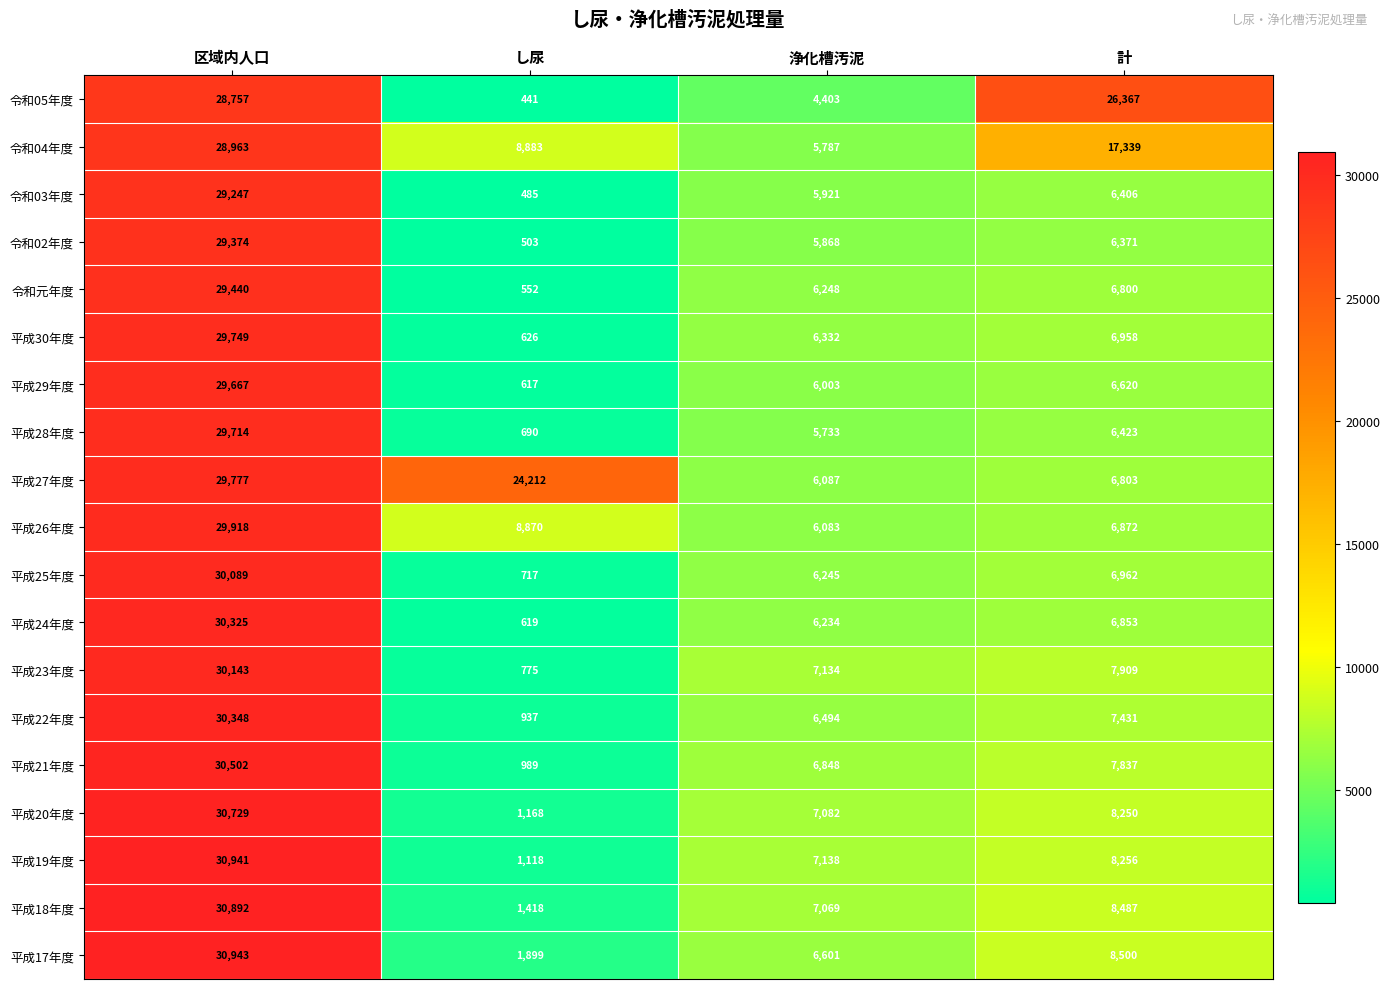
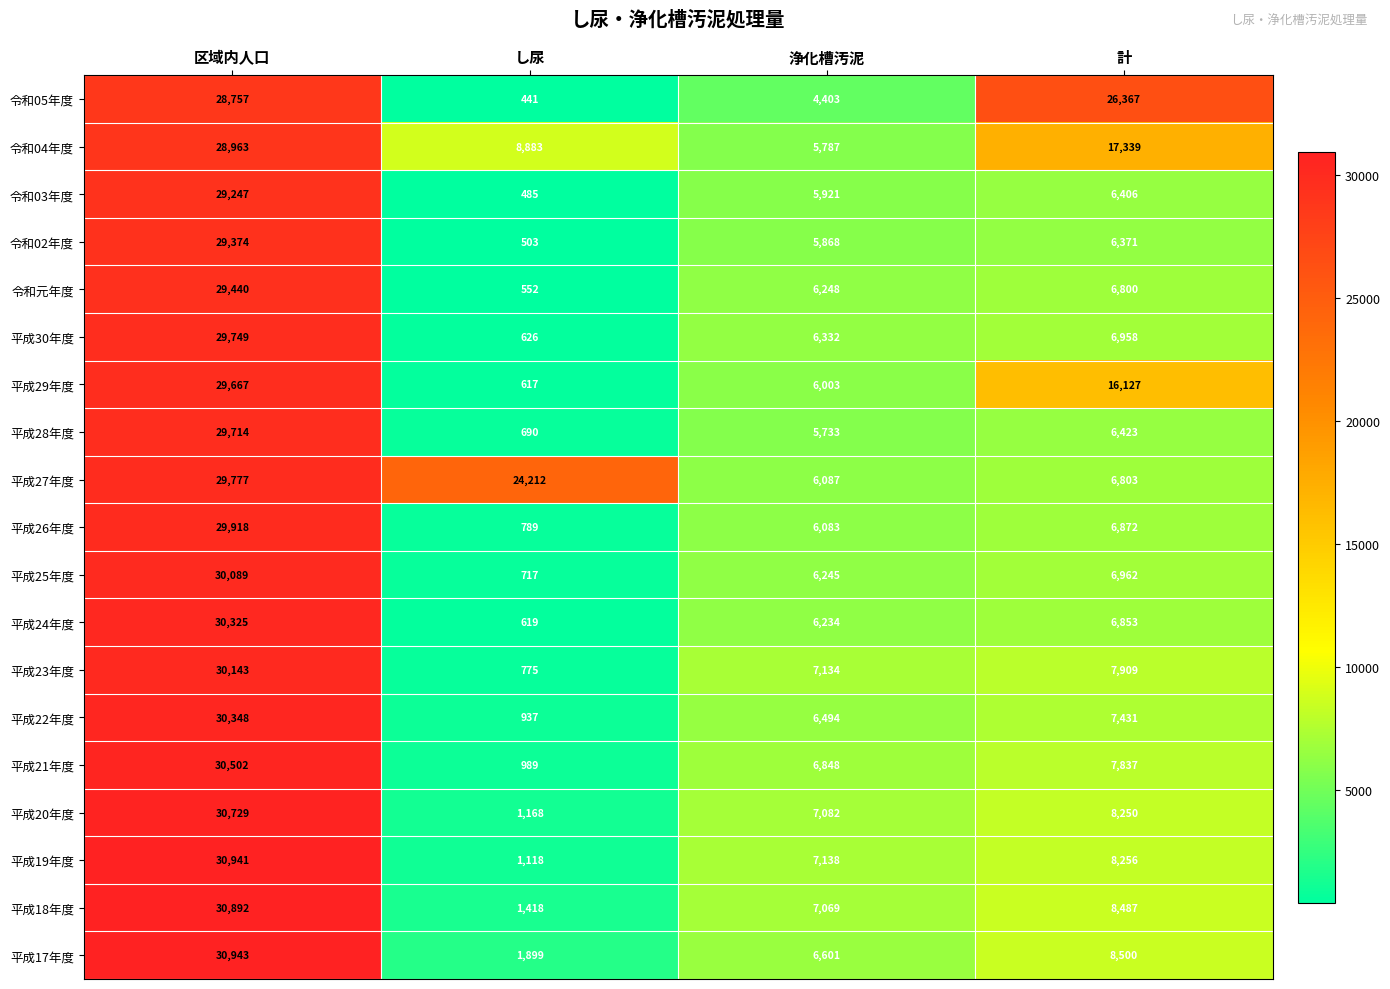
平成29年度, 計: 6,620 -> 16,127
平成26年度, し尿: 8,870 -> 789
